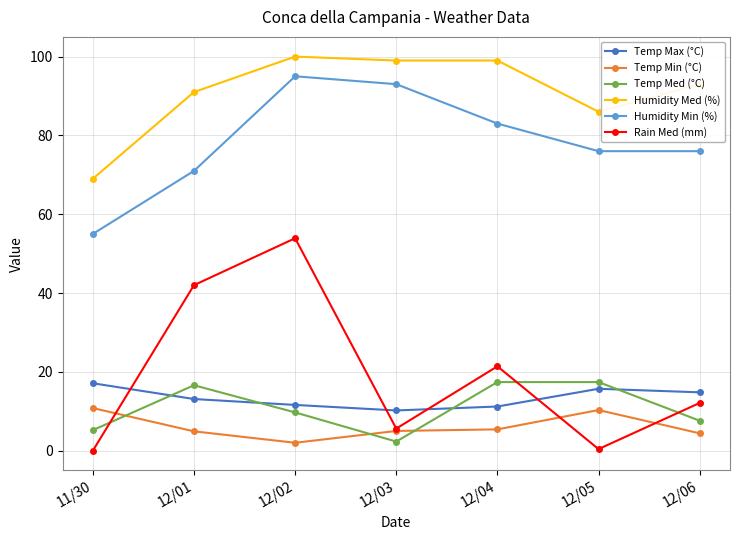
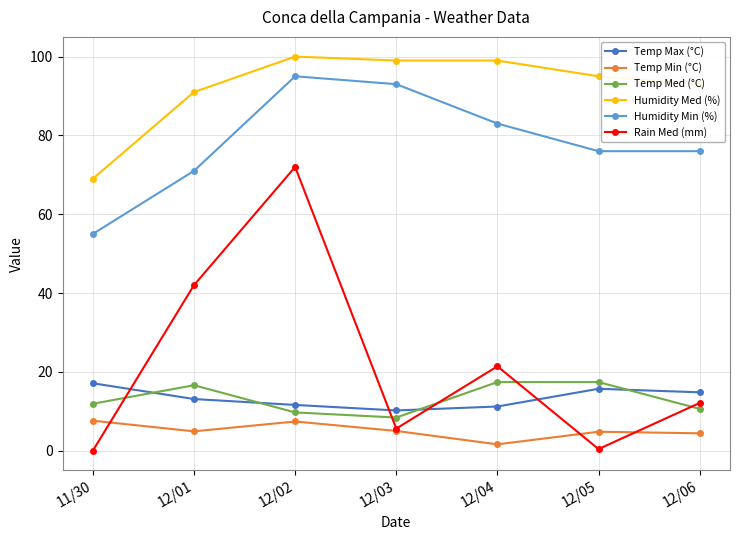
Temp Min (°C), 11/30: 11 -> 8
Temp Med (°C), 11/30: 5 -> 12
Temp Min (°C), 12/02: 2 -> 7
Rain Med (mm), 12/02: 54 -> 72
Temp Med (°C), 12/03: 2 -> 8
Temp Min (°C), 12/04: 5 -> 2
Temp Min (°C), 12/05: 10 -> 5
Humidity Med (%), 12/05: 86 -> 95
Temp Med (°C), 12/06: 8 -> 11
